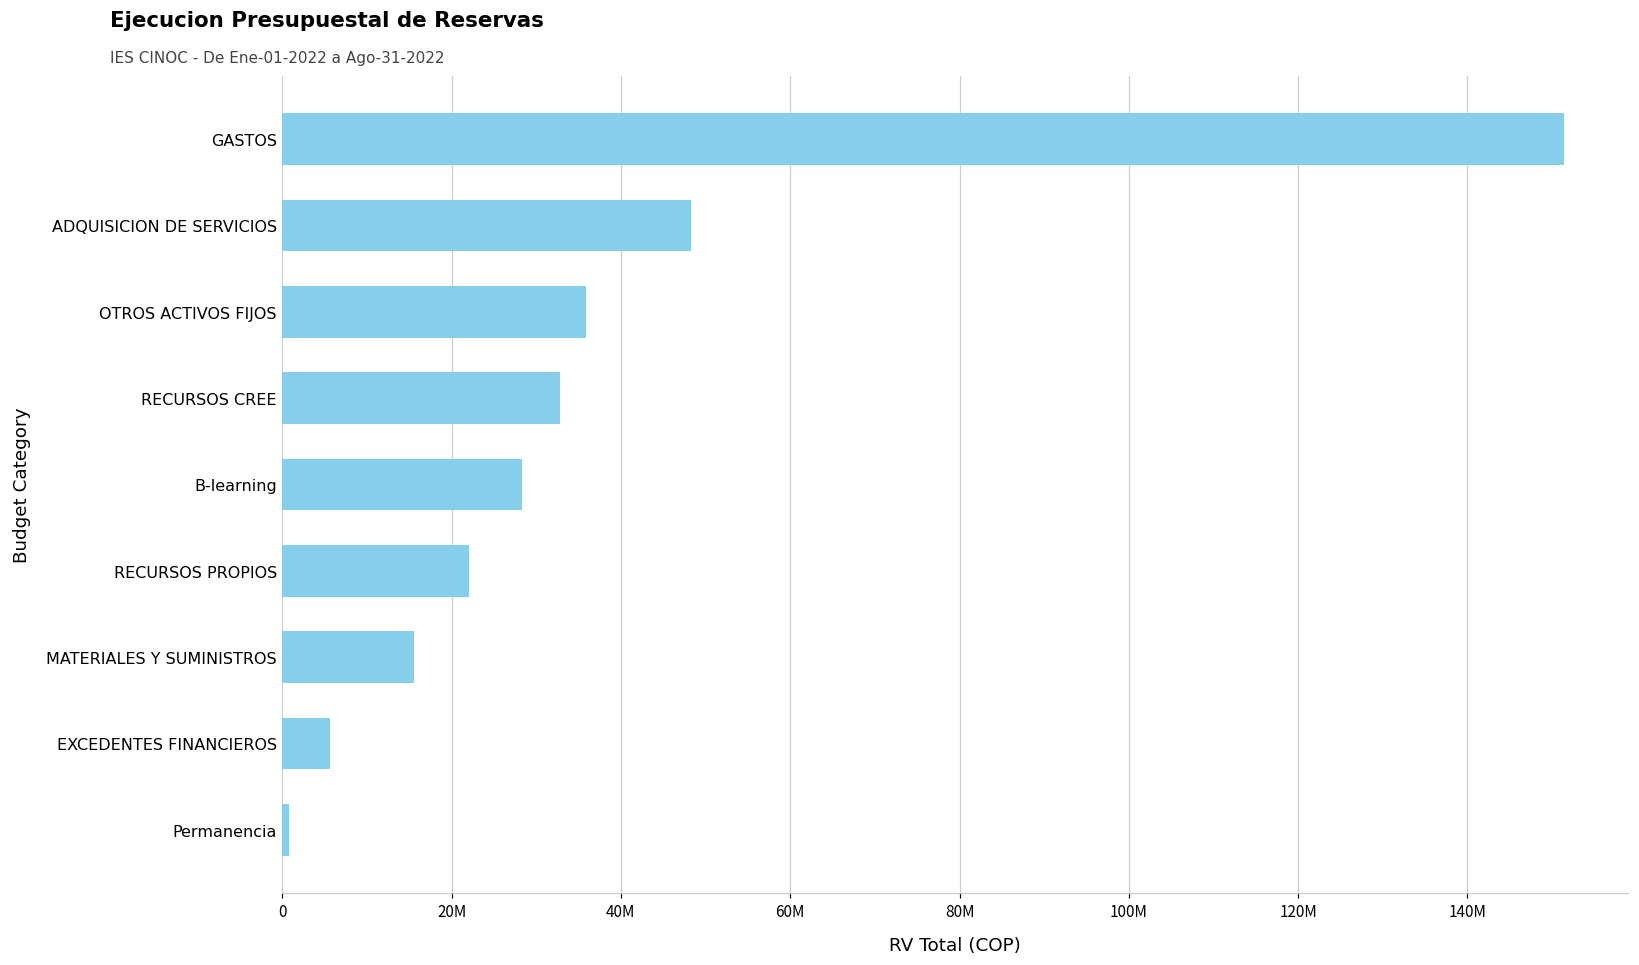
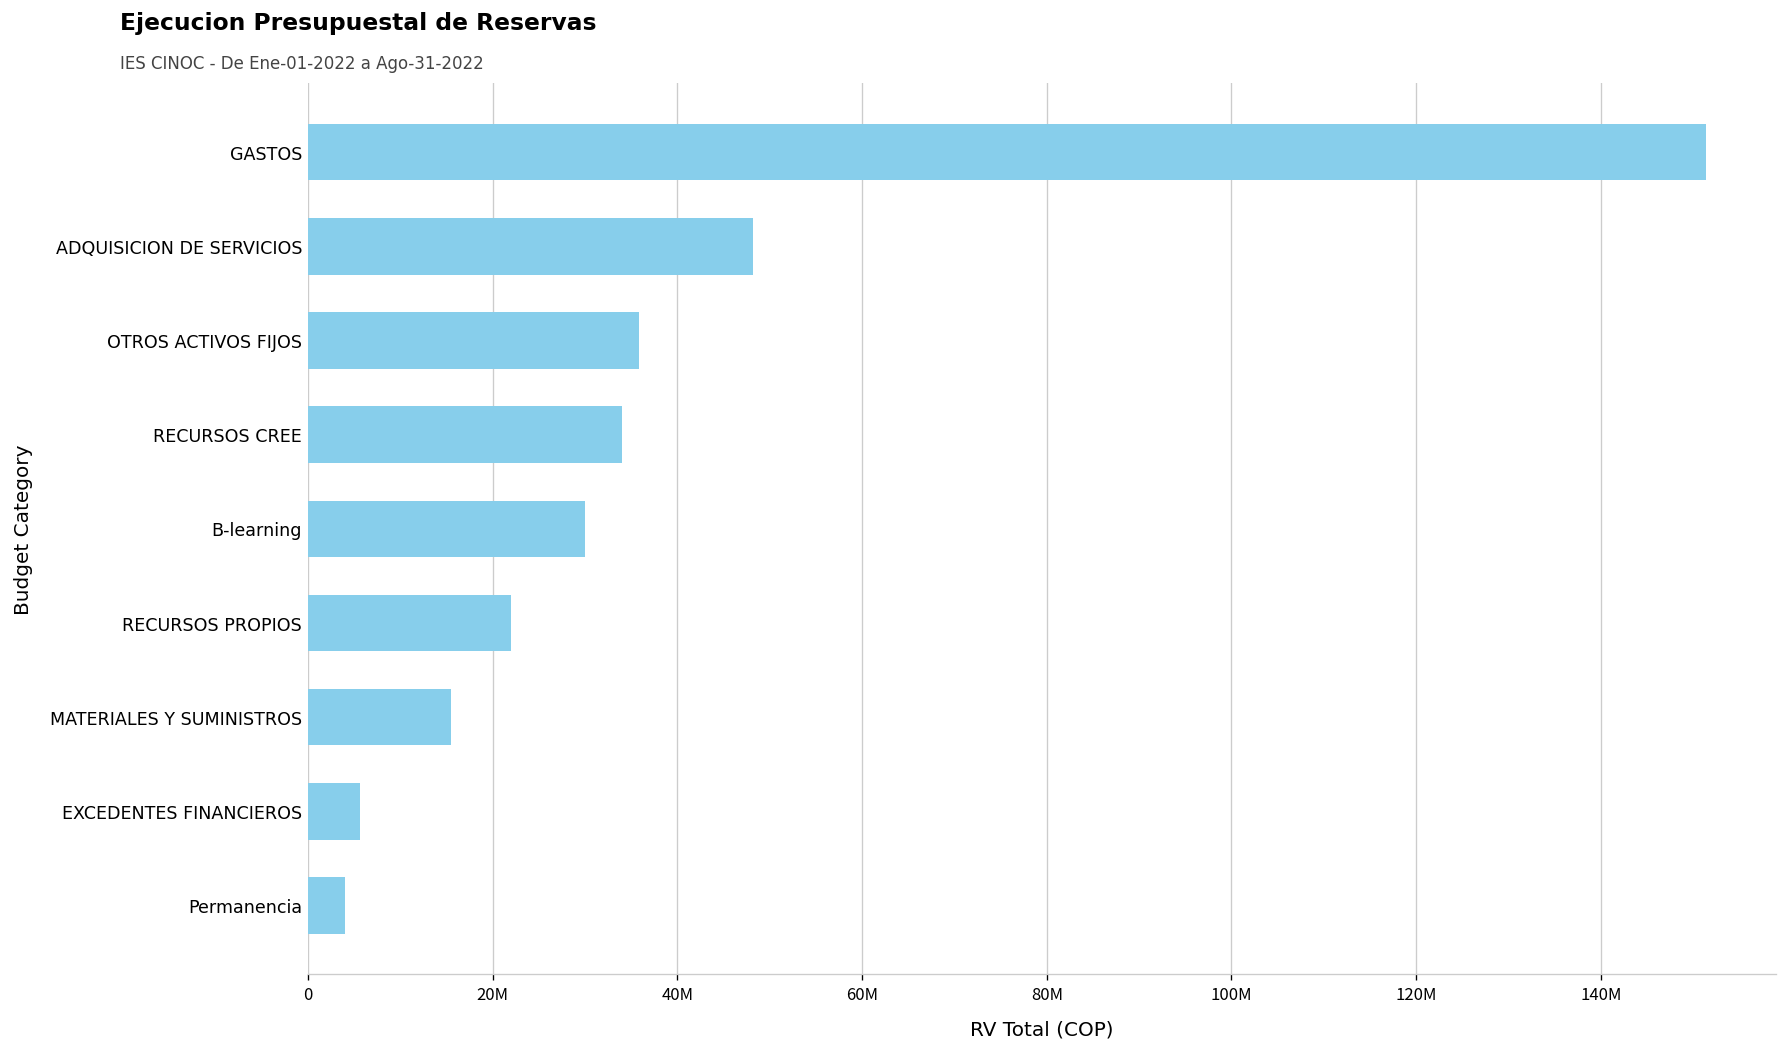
RECURSOS CREE: 33000000 -> 34000000
B-learning: 28000000 -> 30000000
Permanencia: 1000000 -> 4000000
